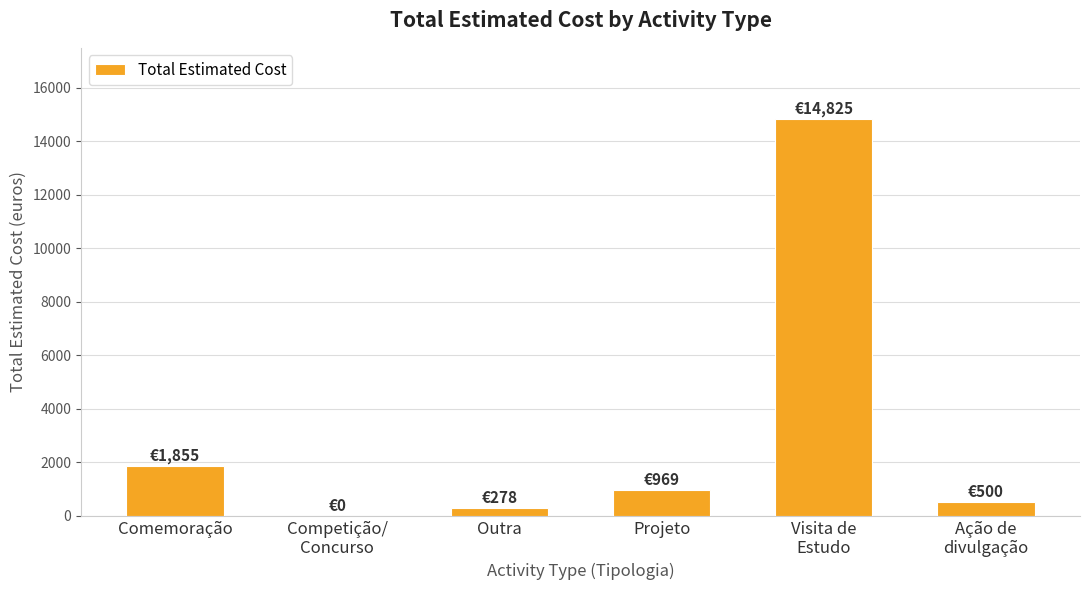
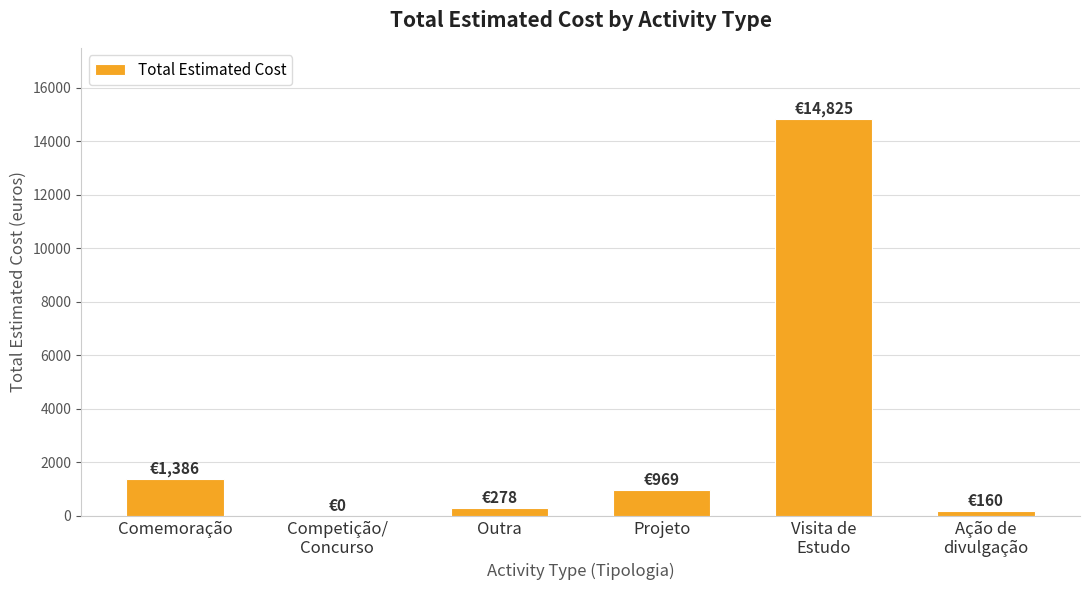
Comemoração: €1,855 -> €1,386
Ação de divulgação: €500 -> €160
